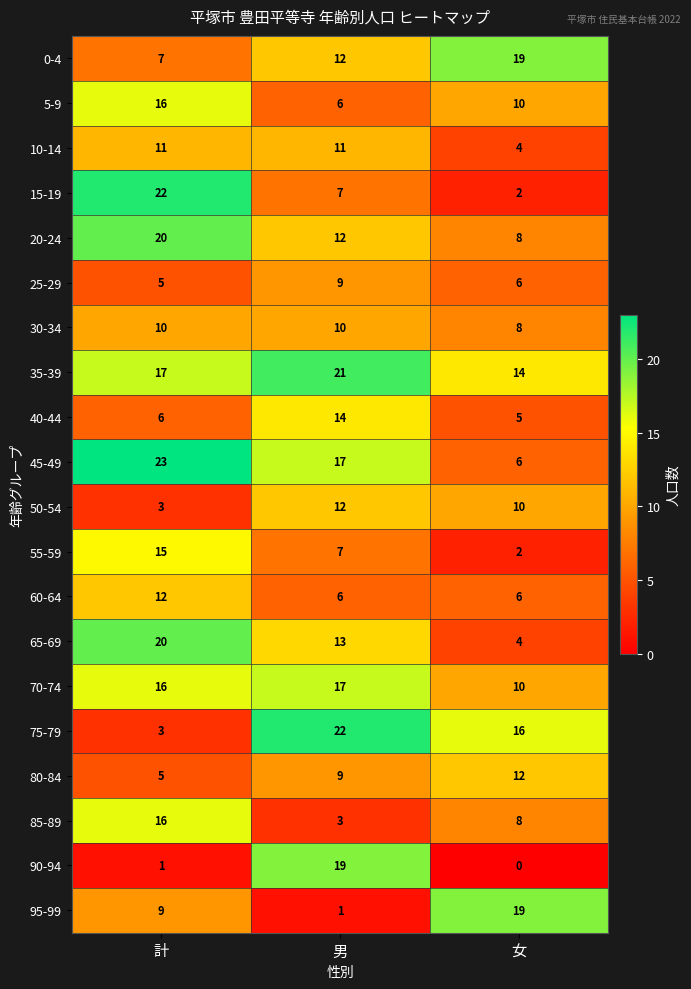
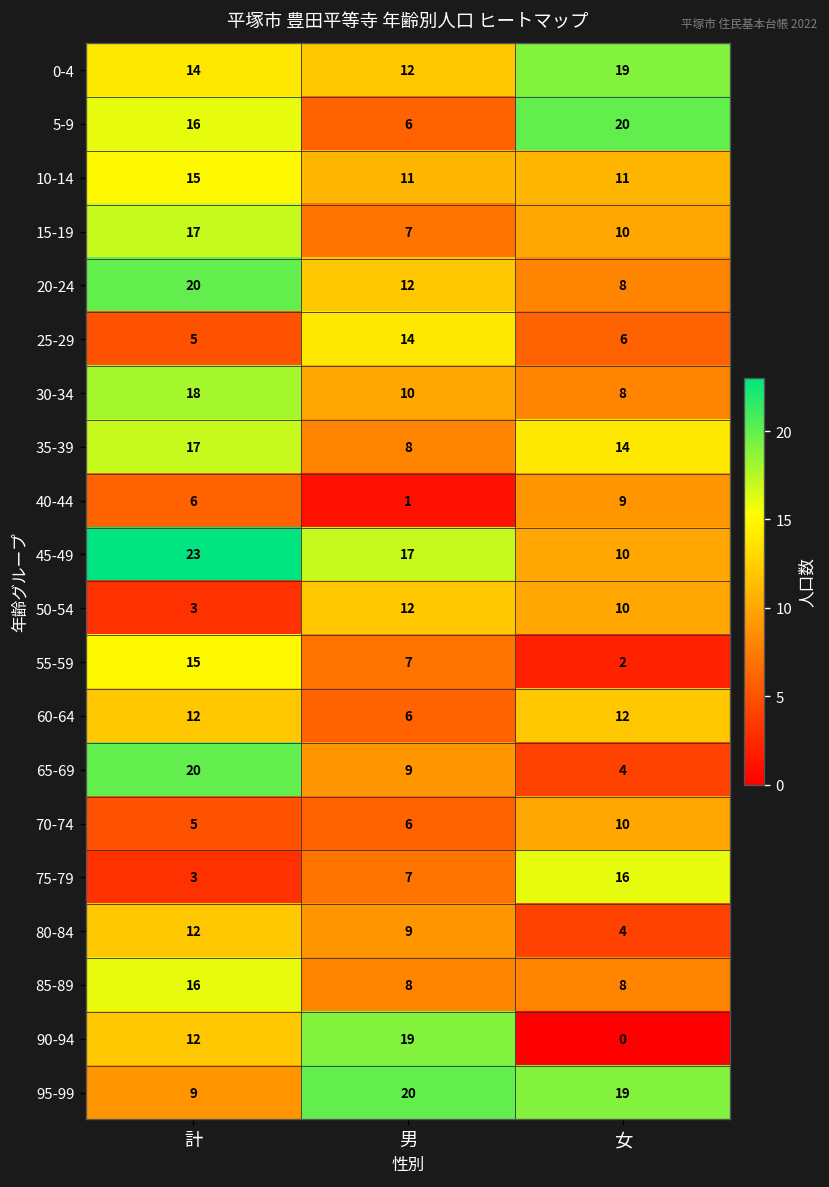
0-4, 計: 7 -> 14
5-9, 女: 10 -> 20
10-14, 計: 11 -> 15
10-14, 女: 4 -> 11
15-19, 計: 22 -> 17
15-19, 女: 2 -> 10
25-29, 男: 9 -> 14
30-34, 計: 10 -> 18
35-39, 男: 21 -> 8
40-44, 男: 14 -> 1
40-44, 女: 5 -> 9
45-49, 女: 6 -> 10
60-64, 女: 6 -> 12
65-69, 男: 13 -> 9
70-74, 計: 16 -> 5
70-74, 男: 17 -> 6
75-79, 男: 22 -> 7
80-84, 計: 5 -> 12
80-84, 女: 12 -> 4
85-89, 男: 3 -> 8
90-94, 計: 1 -> 12
95-99, 男: 1 -> 20
